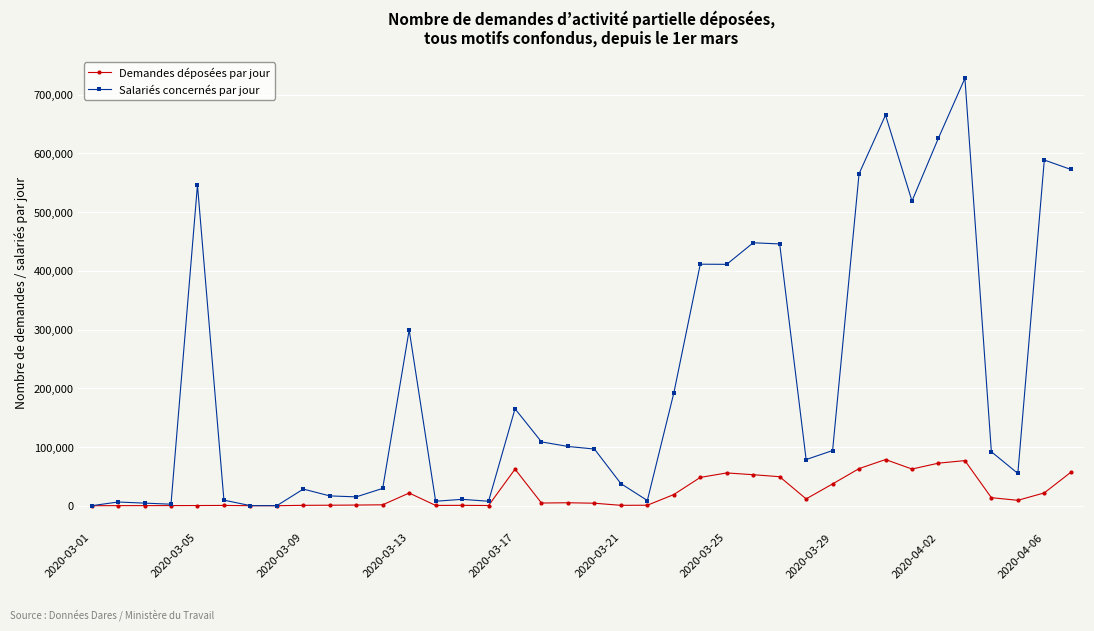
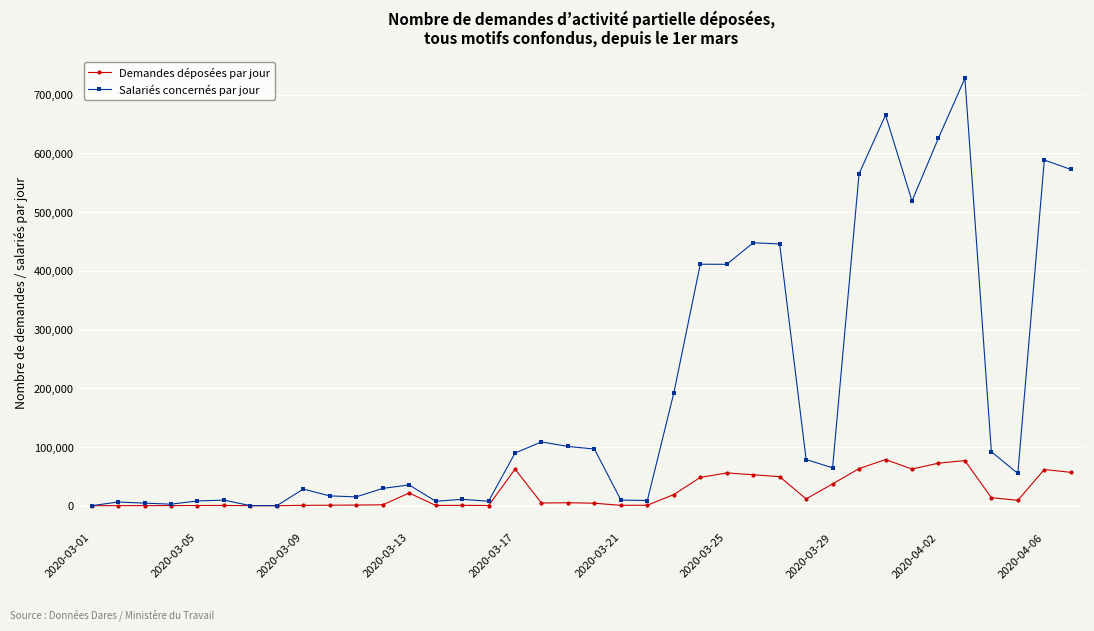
Salariés concernés par jour, 2020-03-05: 550,000 -> 10,000
Salariés concernés par jour, 2020-03-13: 300,000 -> 40,000
Salariés concernés par jour, 2020-03-17: 170,000 -> 90,000
Salariés concernés par jour, 2020-03-21: 40,000 -> 10,000
Salariés concernés par jour, 2020-03-29: 90,000 -> 60,000
Demandes déposées par jour, 2020-04-06: 20,000 -> 60,000
